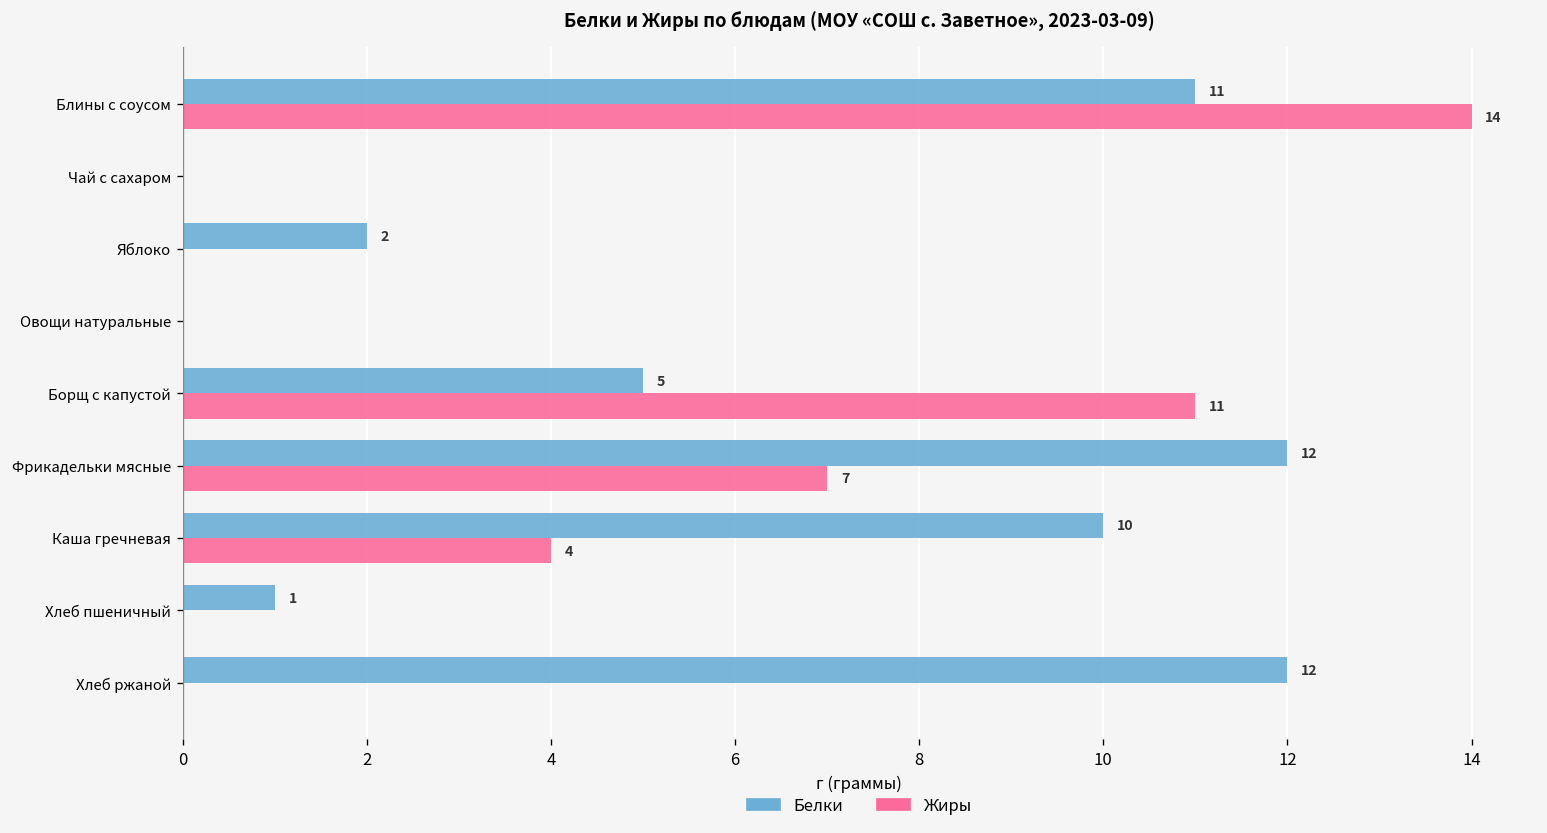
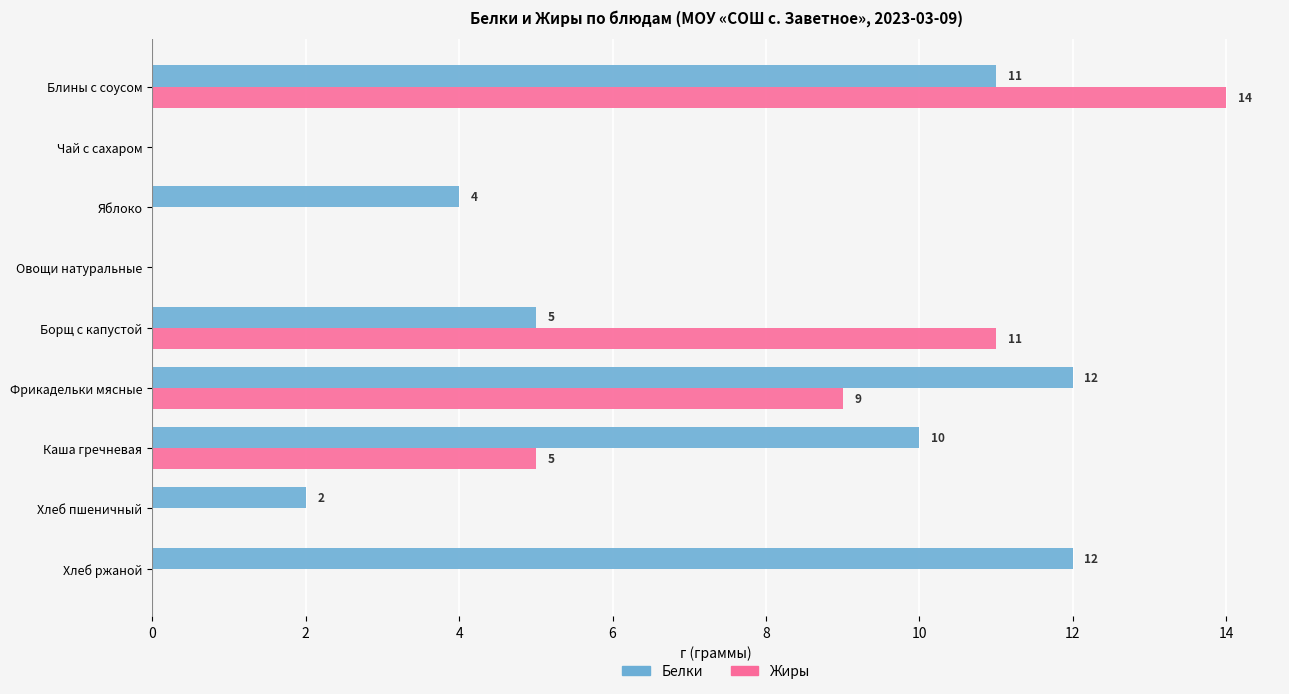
Белки, Яблоко: 2 -> 4
Жиры, Фрикадельки мясные: 7 -> 9
Жиры, Каша гречневая: 4 -> 5
Белки, Хлеб пшеничный: 1 -> 2
